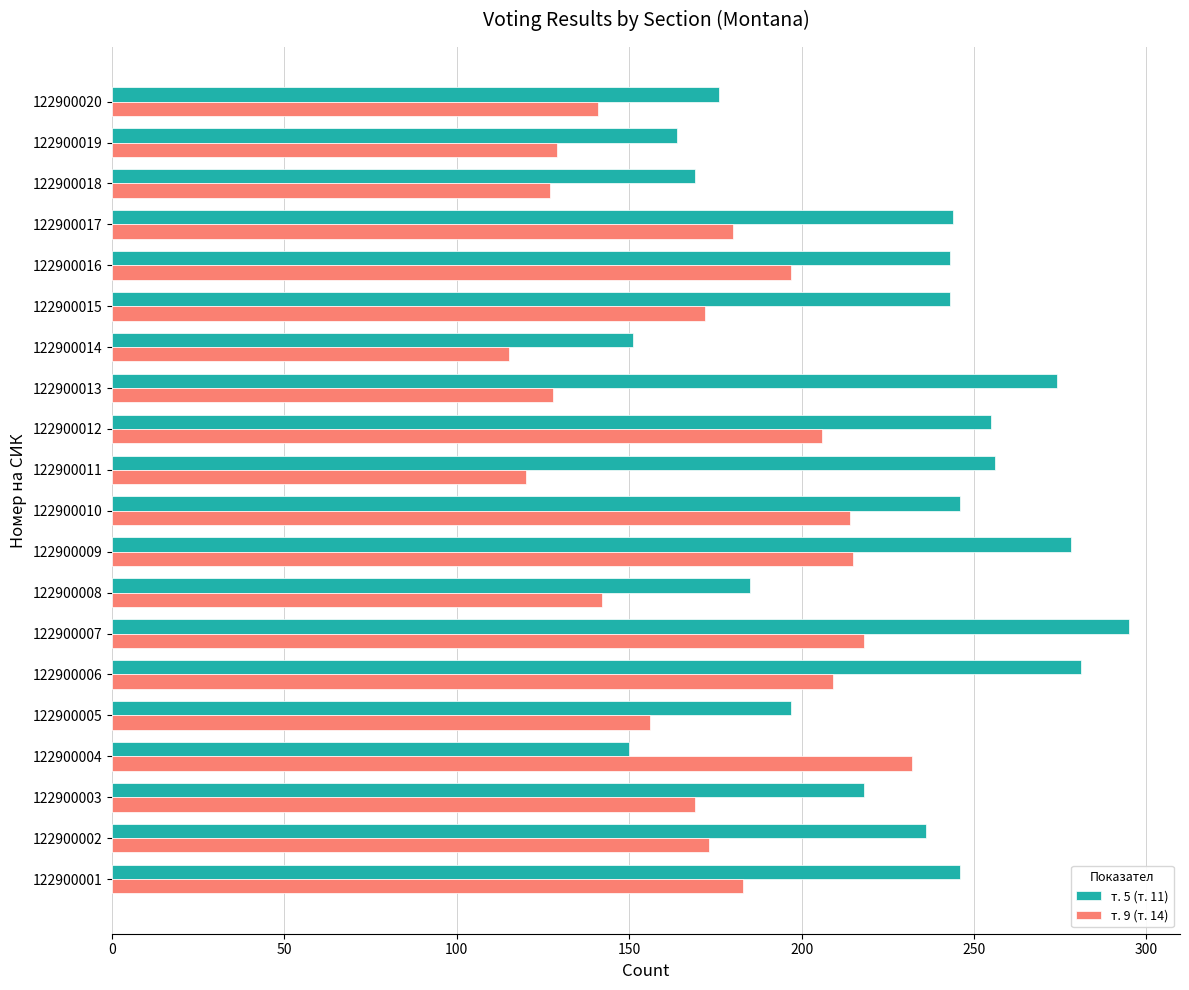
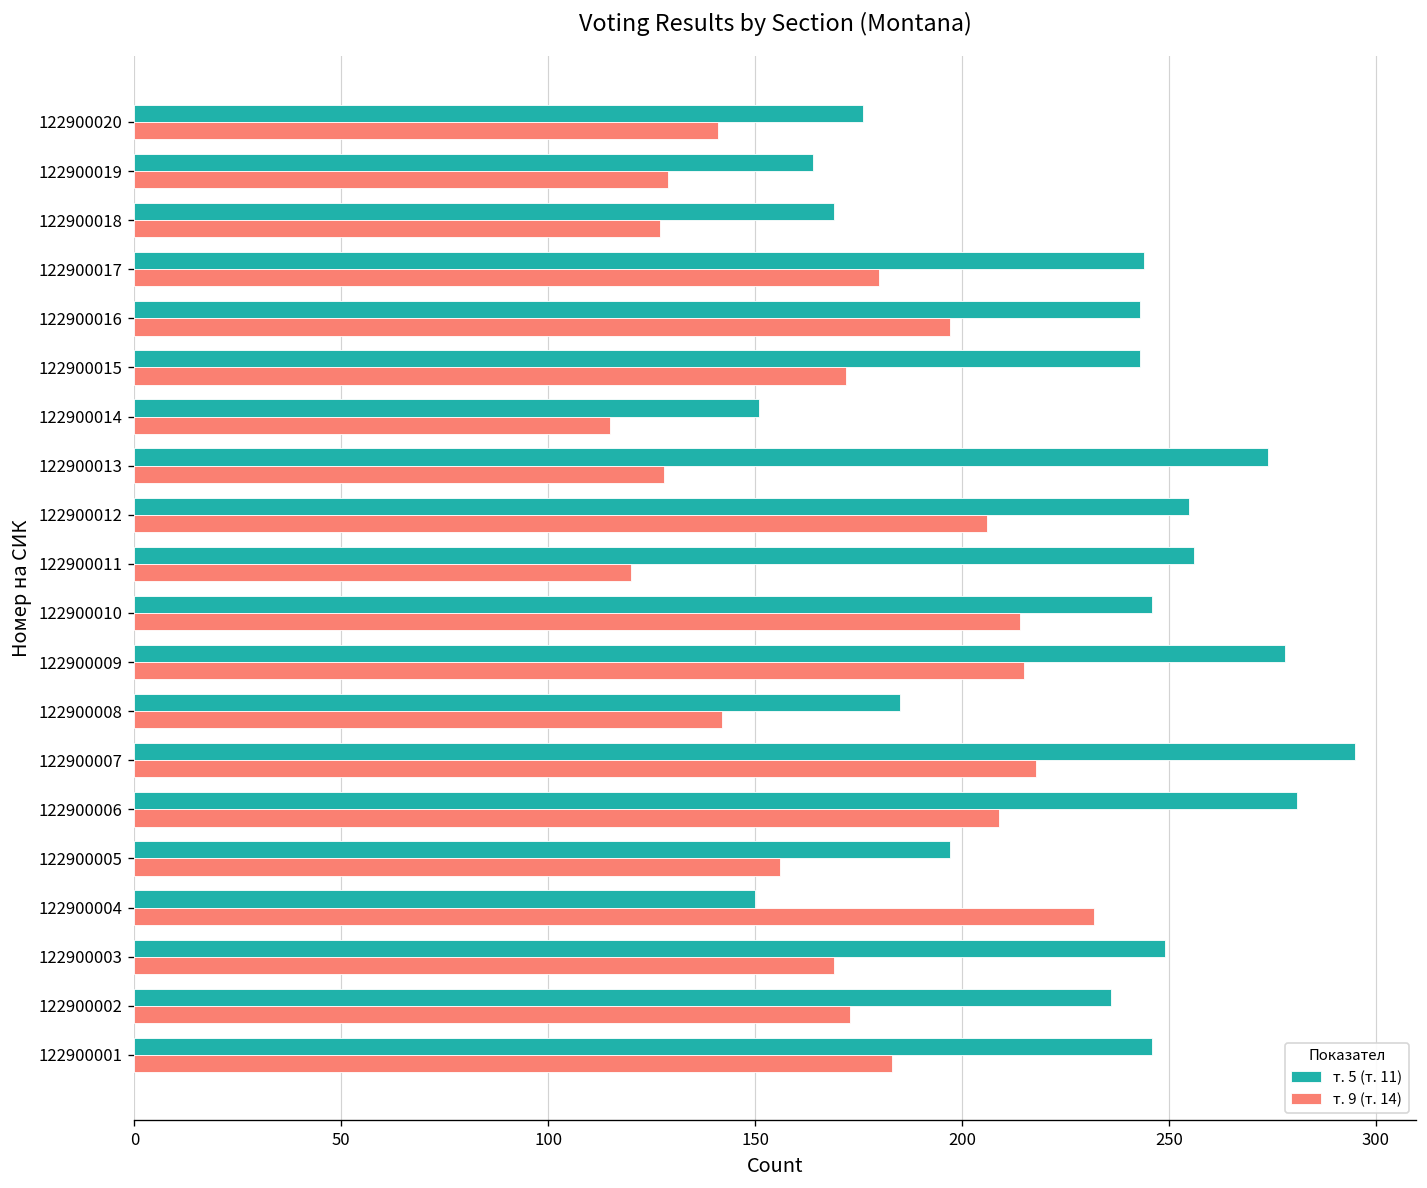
т. 5 (т. 11), 122900003: 218 -> 249
